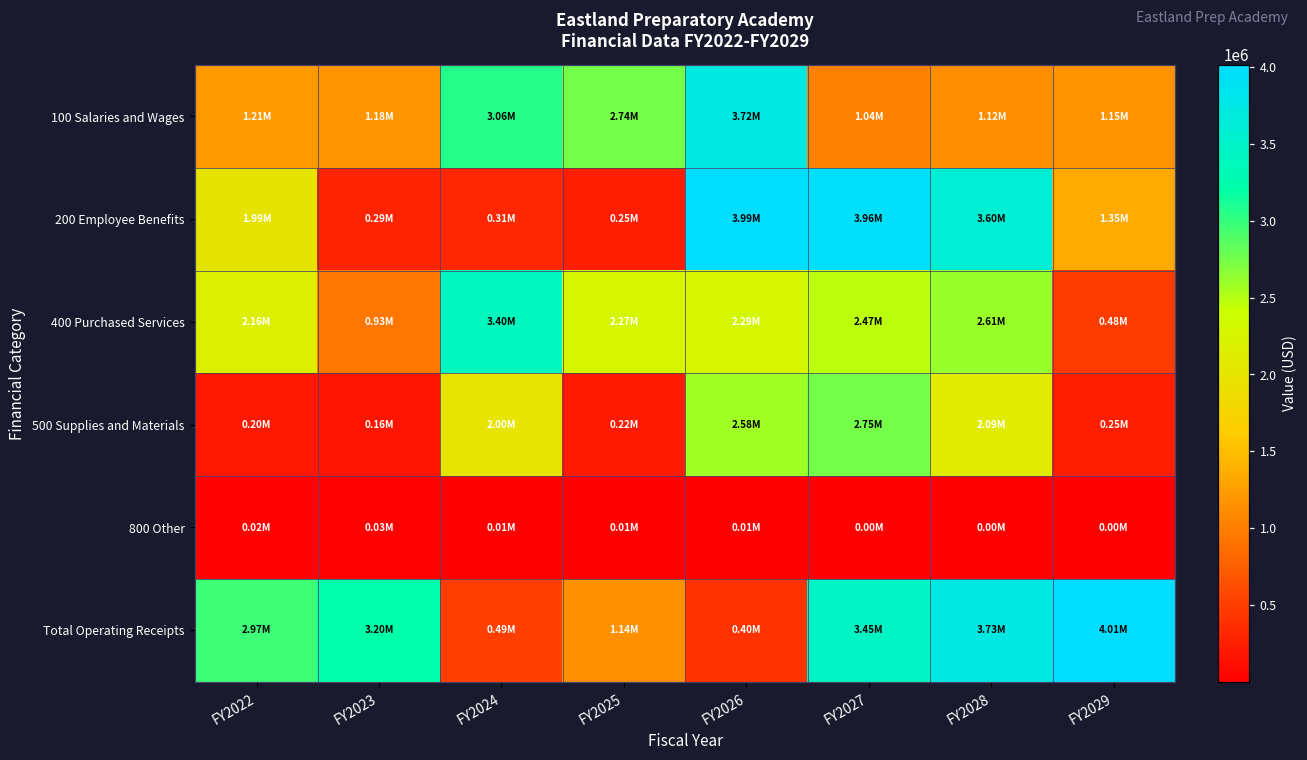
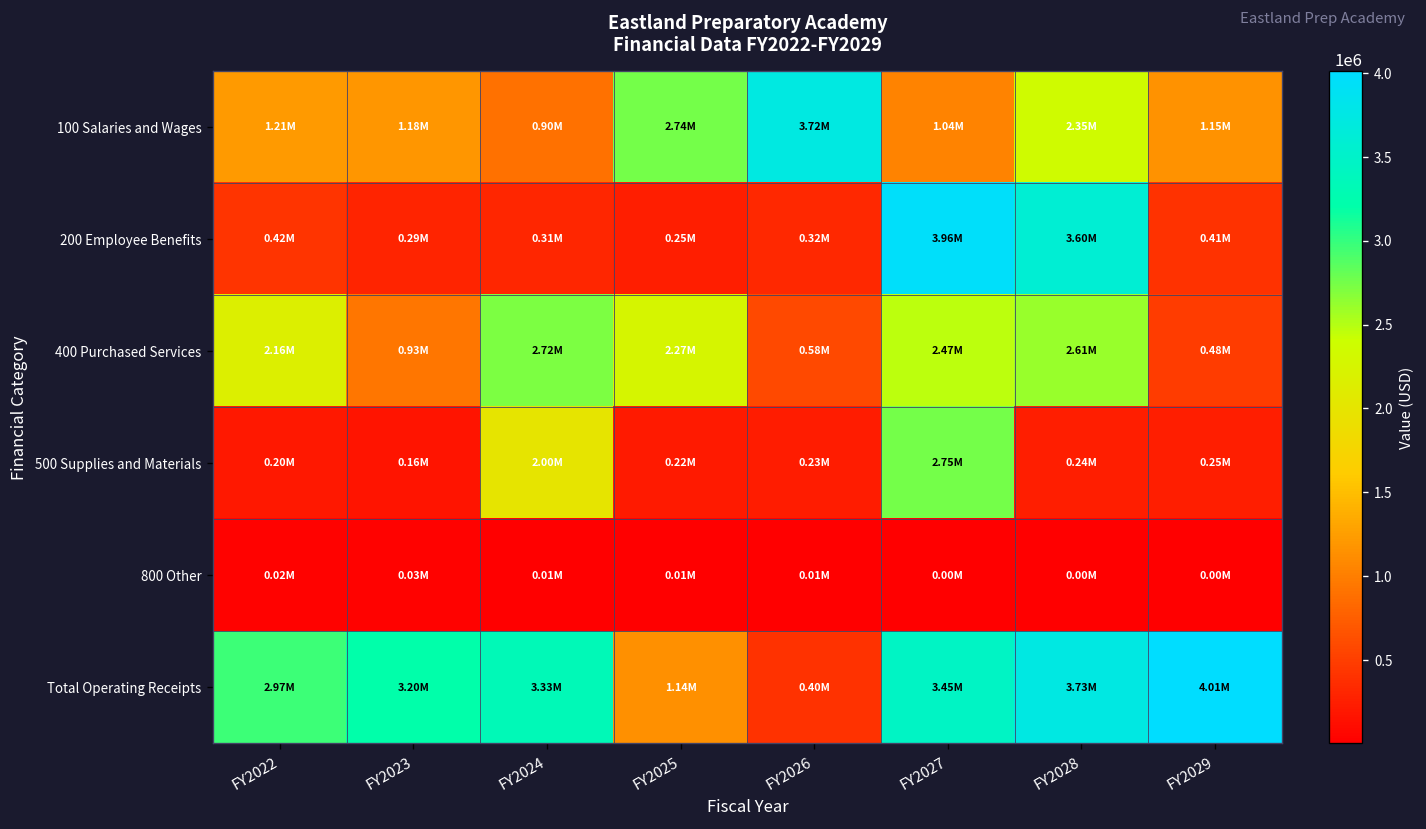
100 Salaries and Wages, FY2024: 3.06M -> 0.90M
100 Salaries and Wages, FY2028: 1.12M -> 2.35M
200 Employee Benefits, FY2022: 1.99M -> 0.42M
200 Employee Benefits, FY2026: 3.99M -> 0.32M
200 Employee Benefits, FY2029: 1.35M -> 0.41M
400 Purchased Services, FY2024: 3.40M -> 2.72M
400 Purchased Services, FY2026: 2.29M -> 0.58M
500 Supplies and Materials, FY2026: 2.58M -> 0.23M
500 Supplies and Materials, FY2028: 2.09M -> 0.24M
Total Operating Receipts, FY2024: 0.49M -> 3.33M
